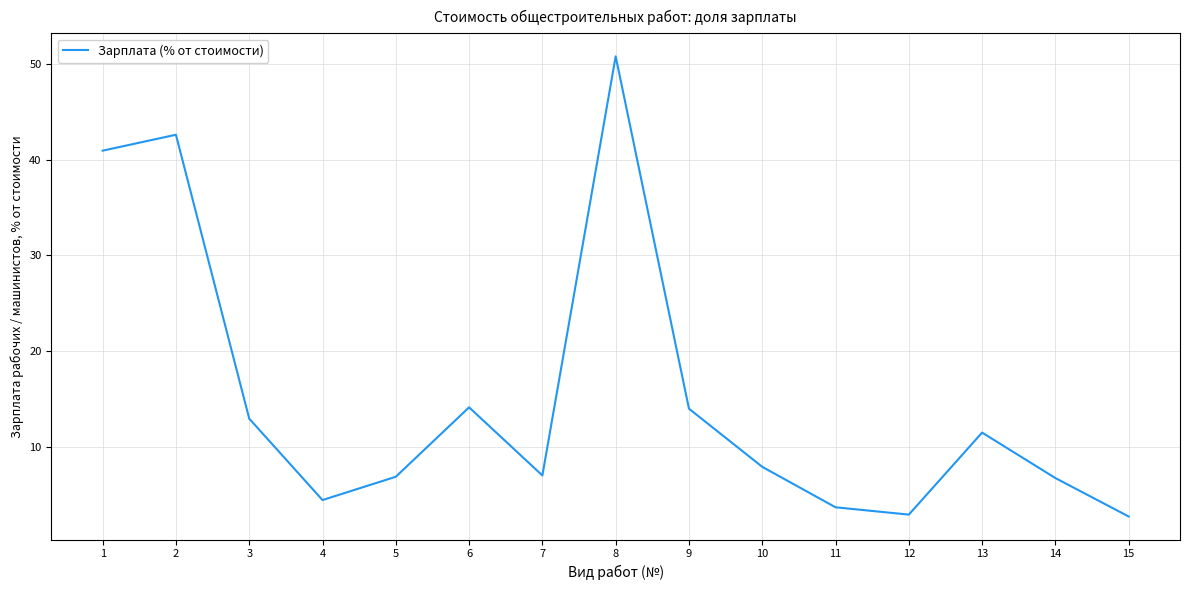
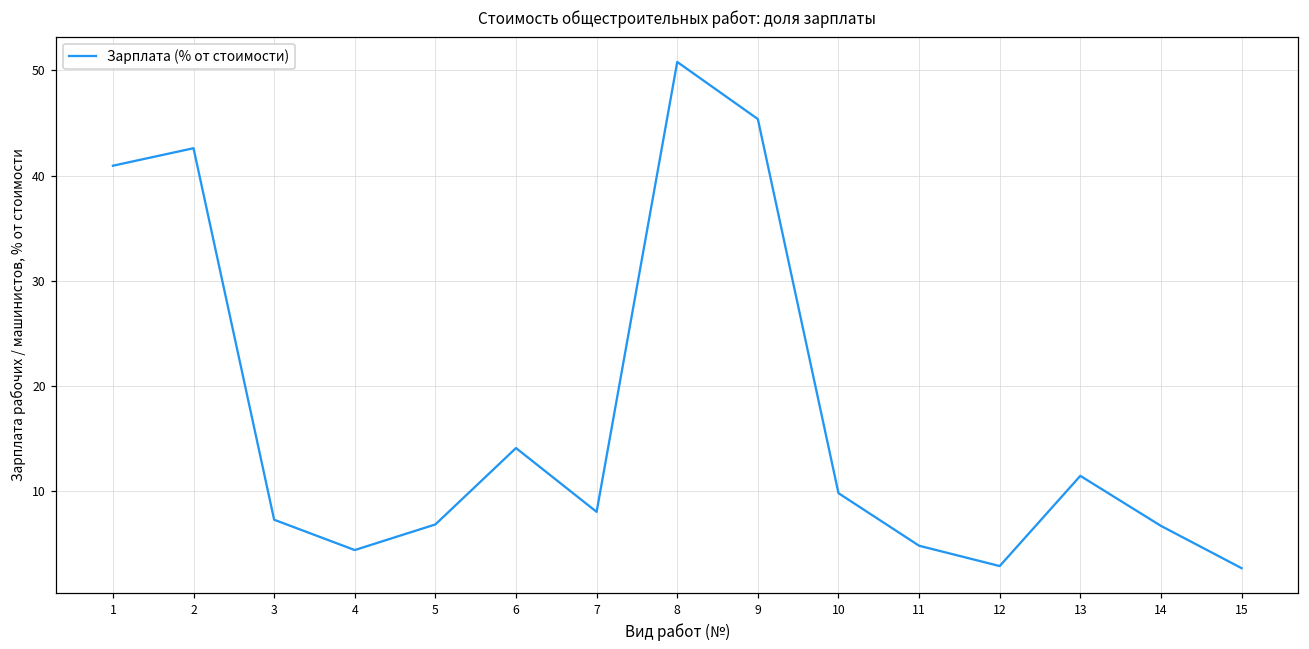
3: 13 -> 7
7: 7 -> 8
9: 14 -> 45
10: 8 -> 10
11: 4 -> 5
